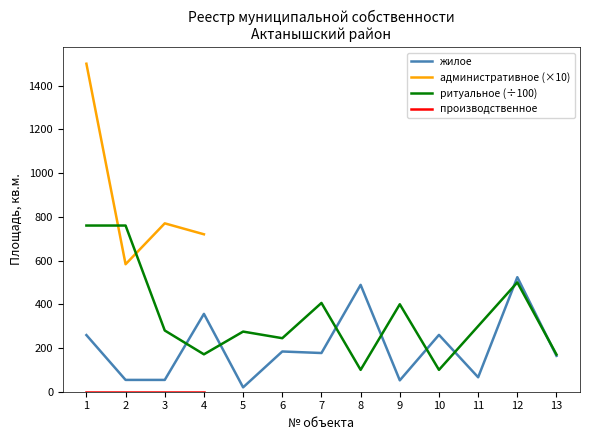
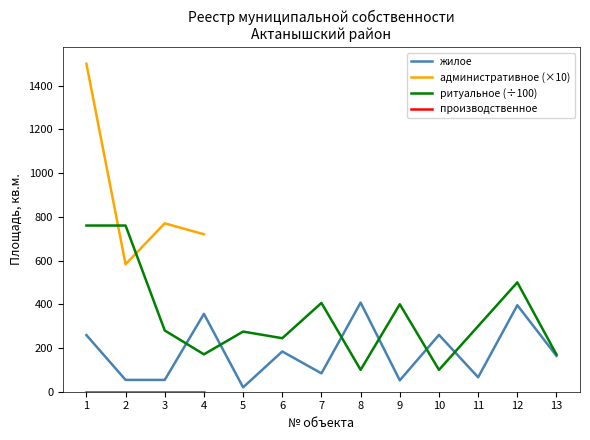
жилое, 7: 180 -> 80
жилое, 8: 490 -> 410
жилое, 12: 520 -> 400
